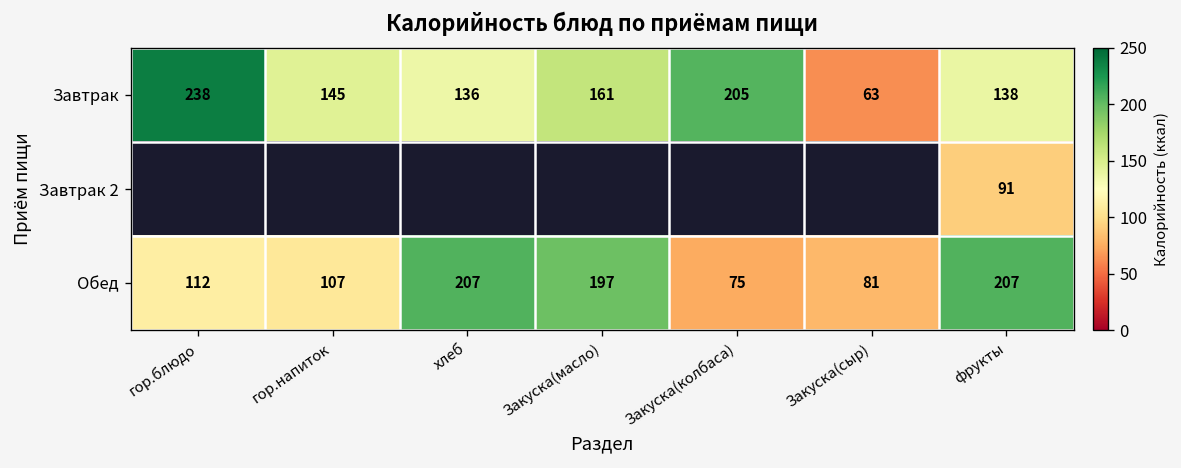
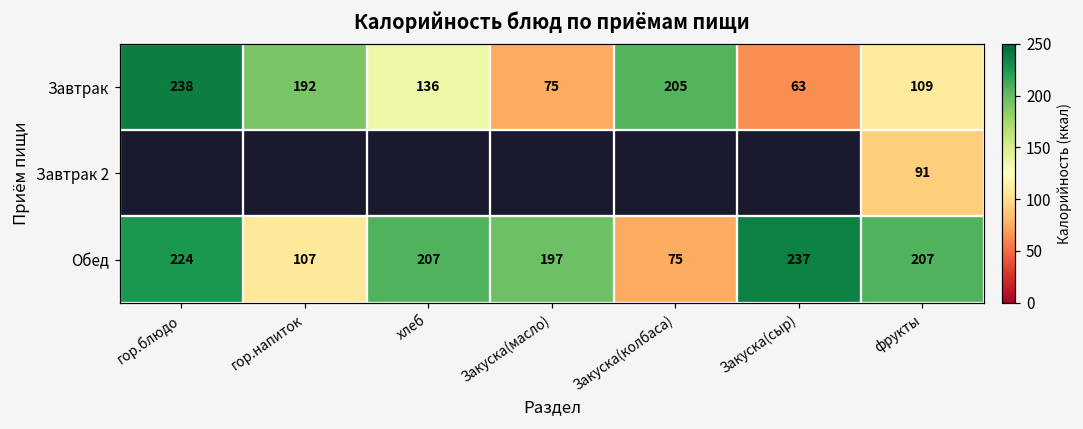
Завтрак, гор.напиток: 145 -> 192
Завтрак, Закуска(масло): 161 -> 75
Завтрак, фрукты: 138 -> 109
Обед, гор.блюдо: 112 -> 224
Обед, Закуска(сыр): 81 -> 237
